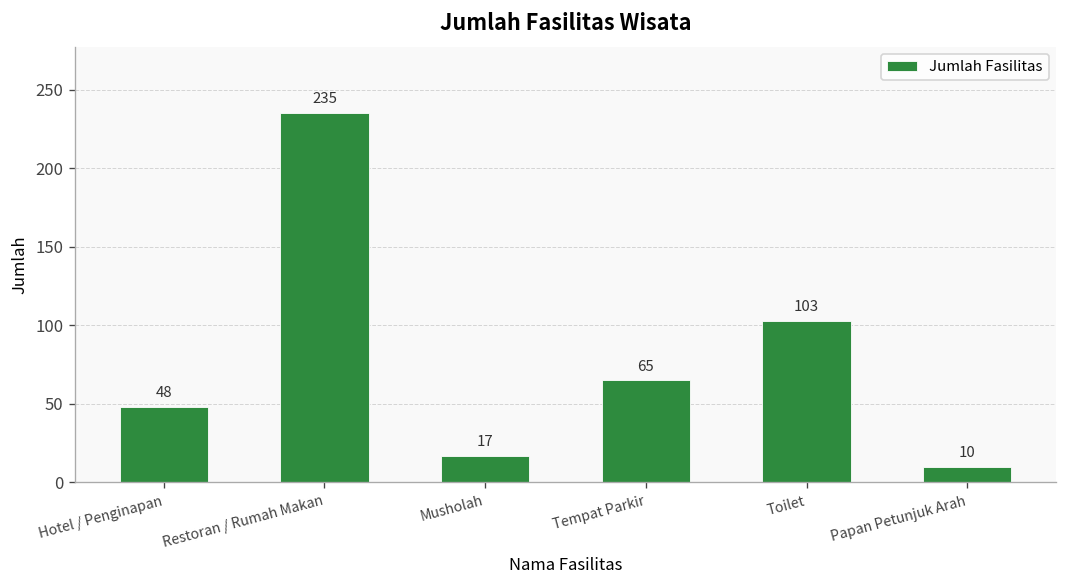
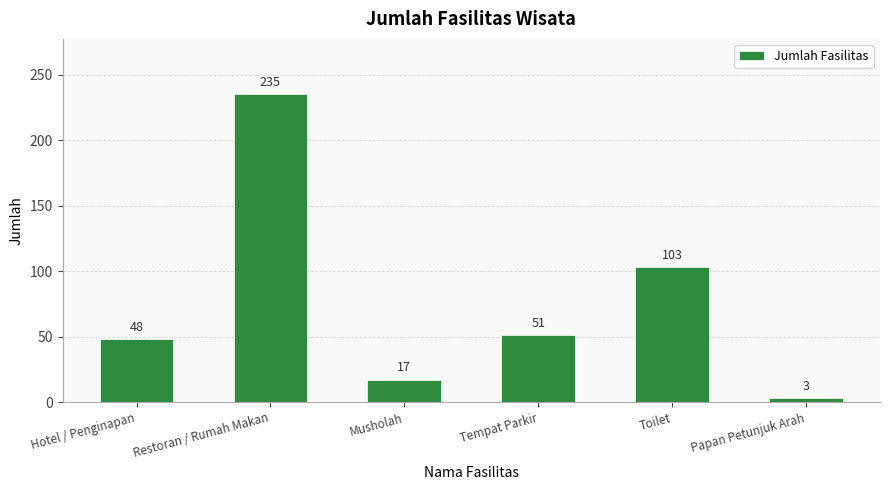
Tempat Parkir: 65 -> 51
Papan Petunjuk Arah: 10 -> 3
